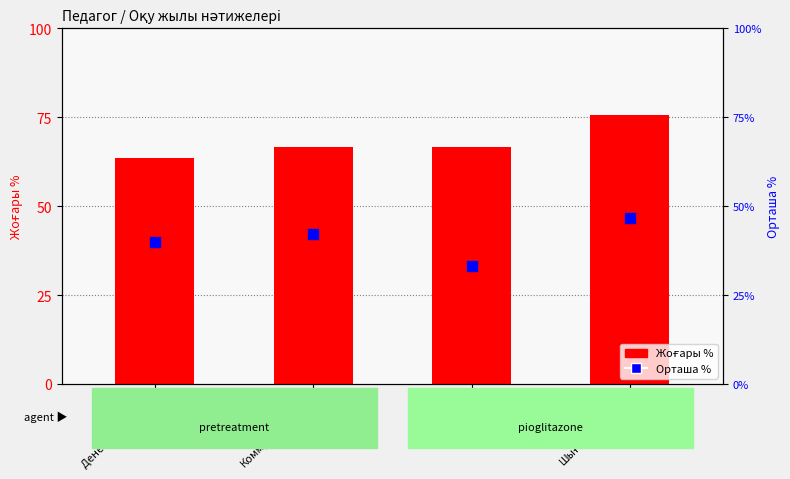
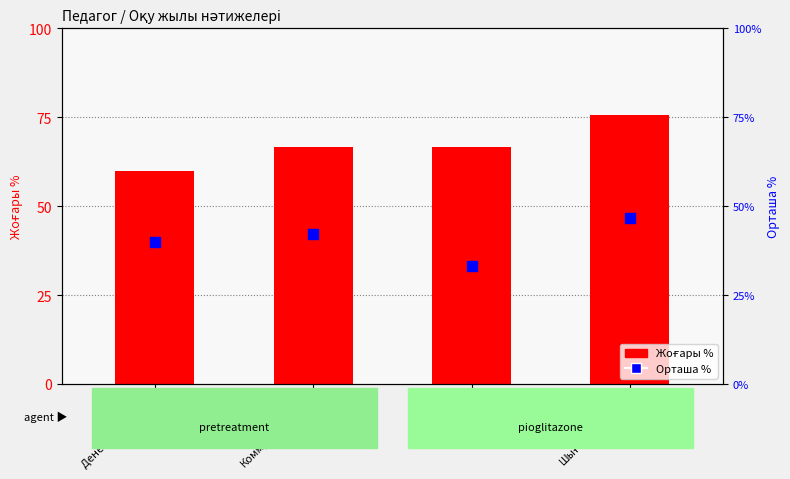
Жоғары %, Дене шынықтыру: 64 -> 60
